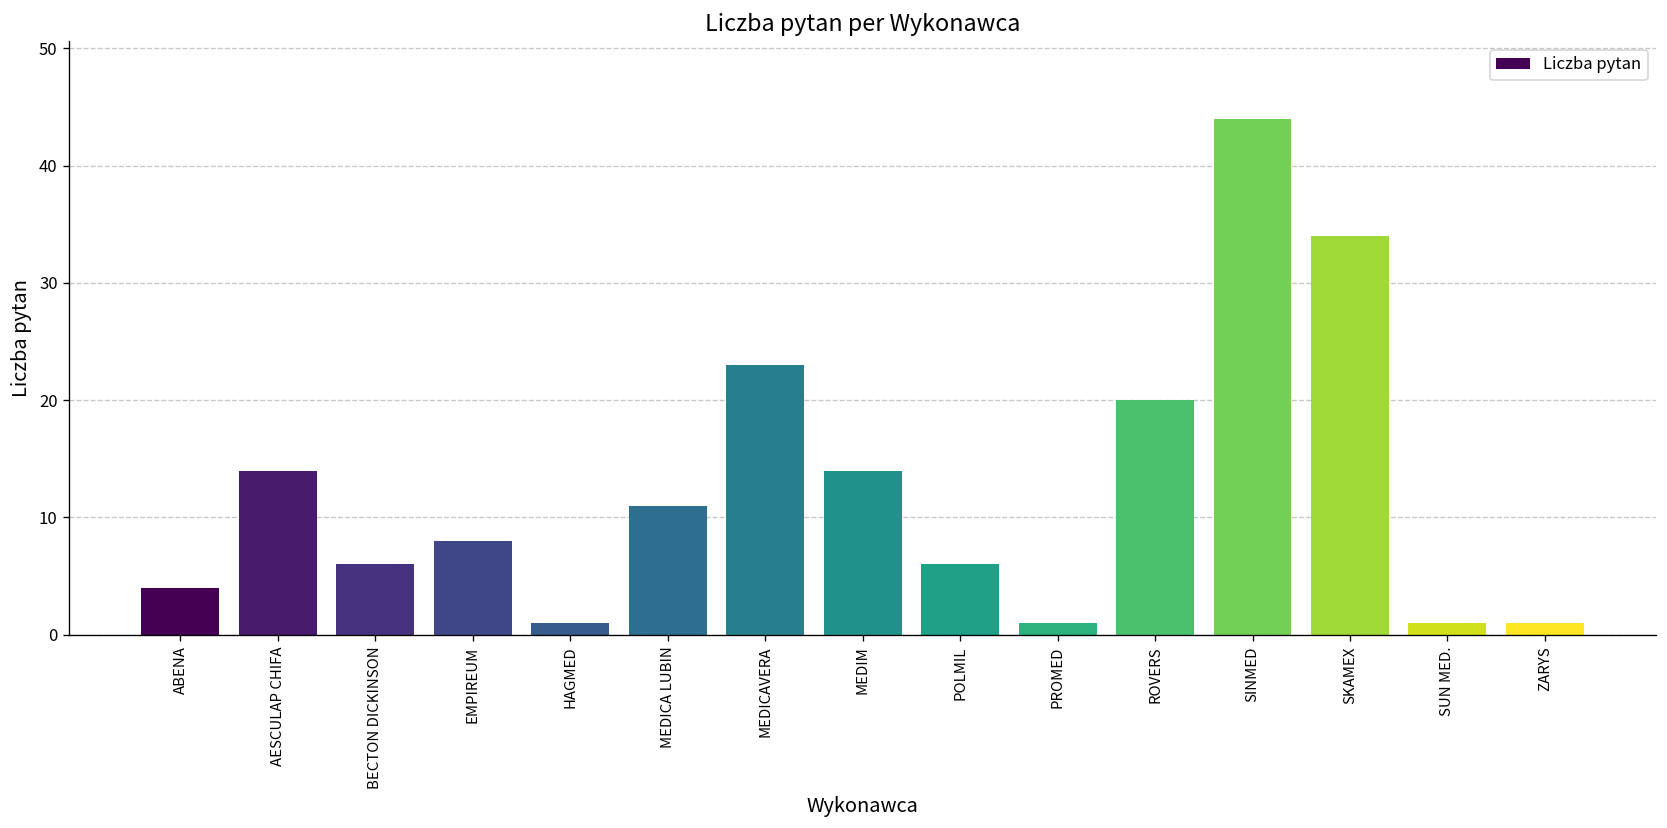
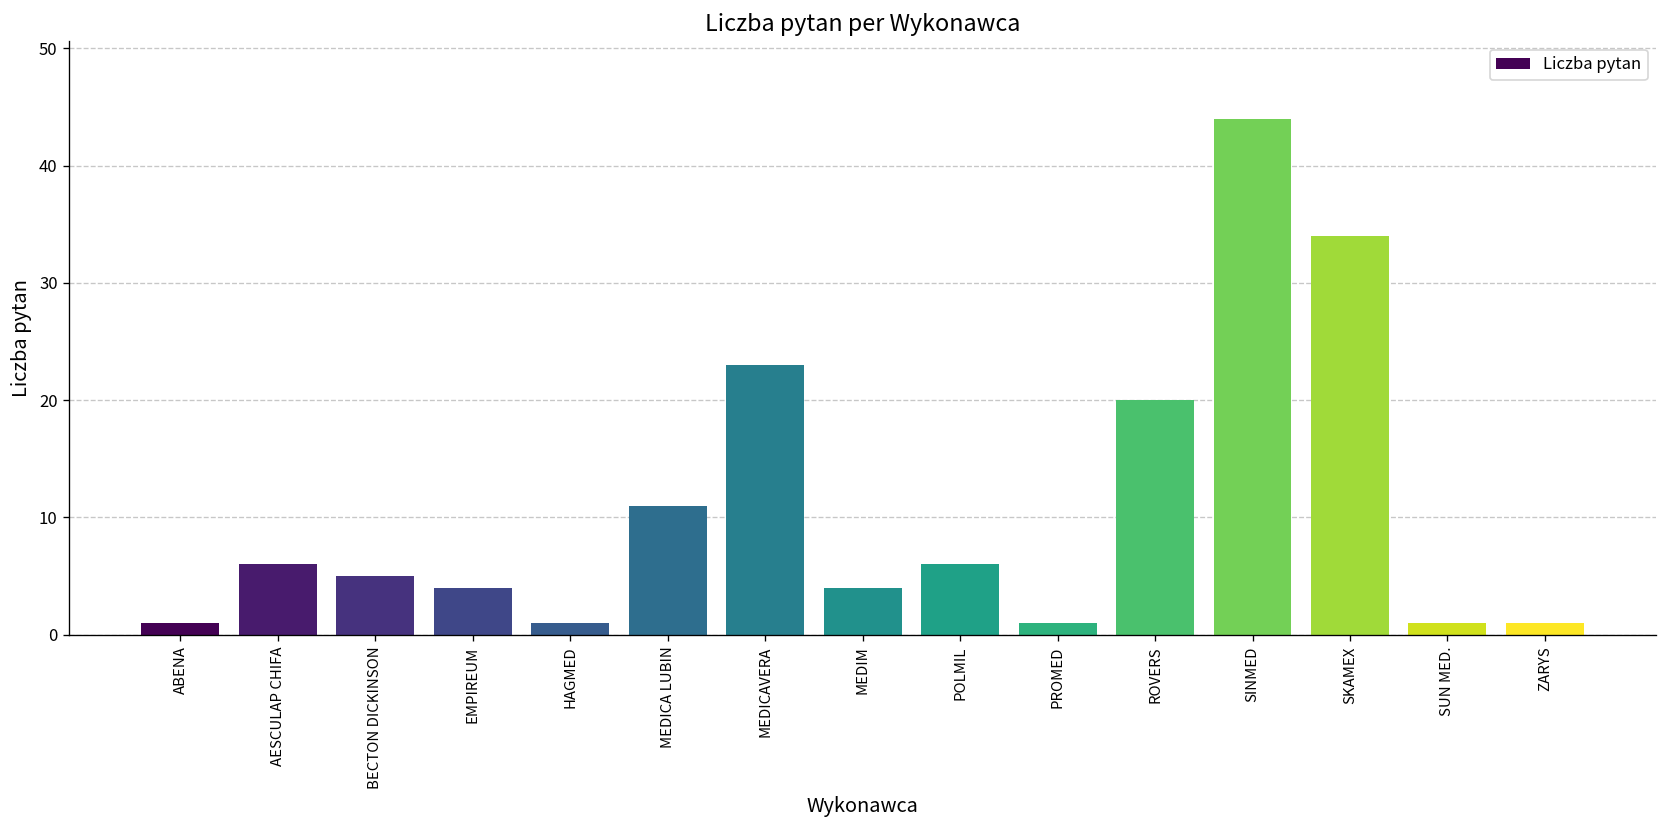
ABENA: 4 -> 1
AESCULAP CHIFA: 14 -> 6
BECTON DICKINSON: 6 -> 5
EMPIREUM: 8 -> 4
MEDIM: 14 -> 4
